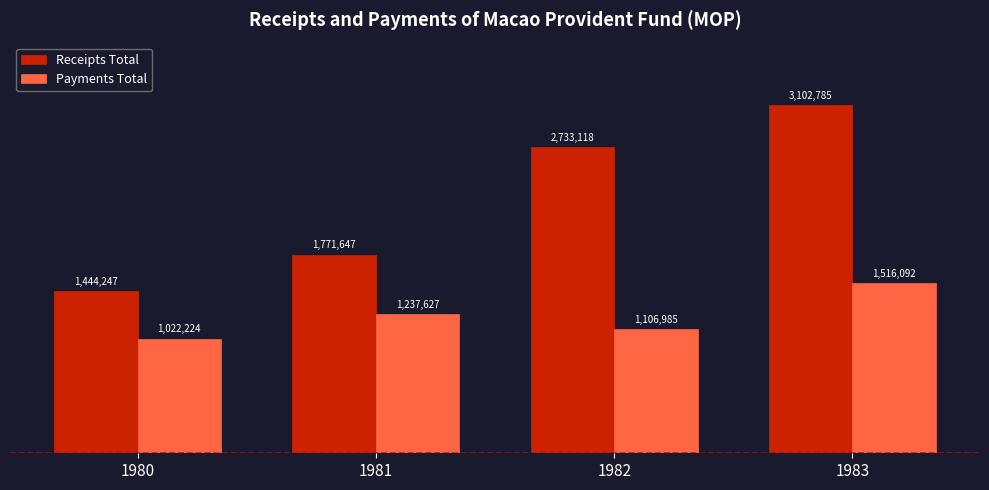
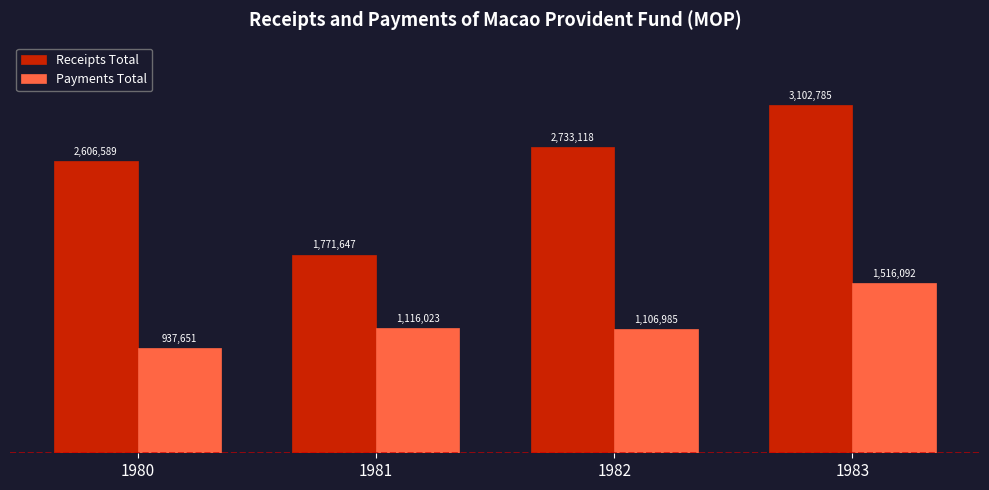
Receipts Total, 1980: 1,444,247 -> 2,606,589
Payments Total, 1980: 1,022,224 -> 937,651
Payments Total, 1981: 1,237,627 -> 1,116,023
